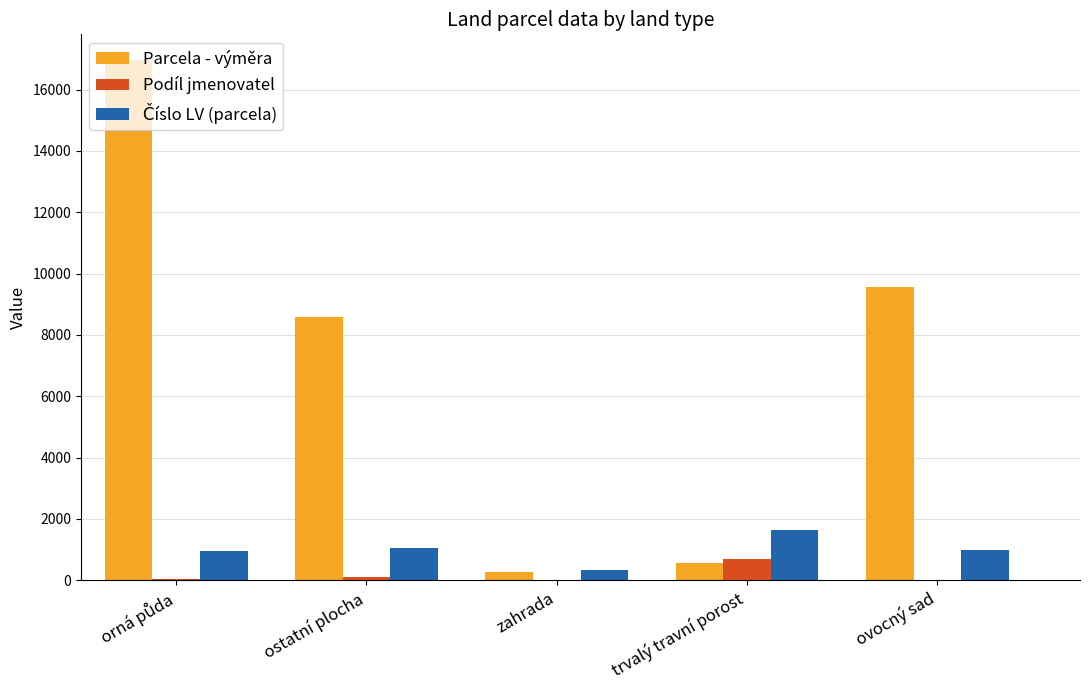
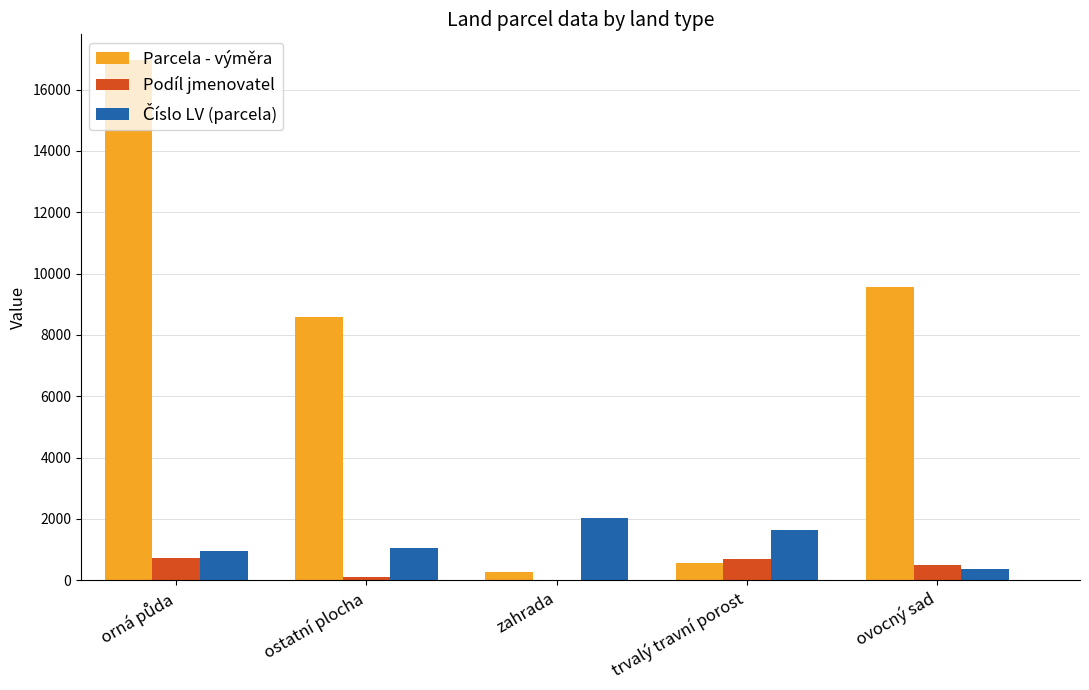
Podíl jmenovatel, orná půda: 0 -> 700
Číslo LV (parcela), zahrada: 300 -> 2000
Podíl jmenovatel, ovocný sad: 0 -> 500
Číslo LV (parcela), ovocný sad: 1000 -> 400
